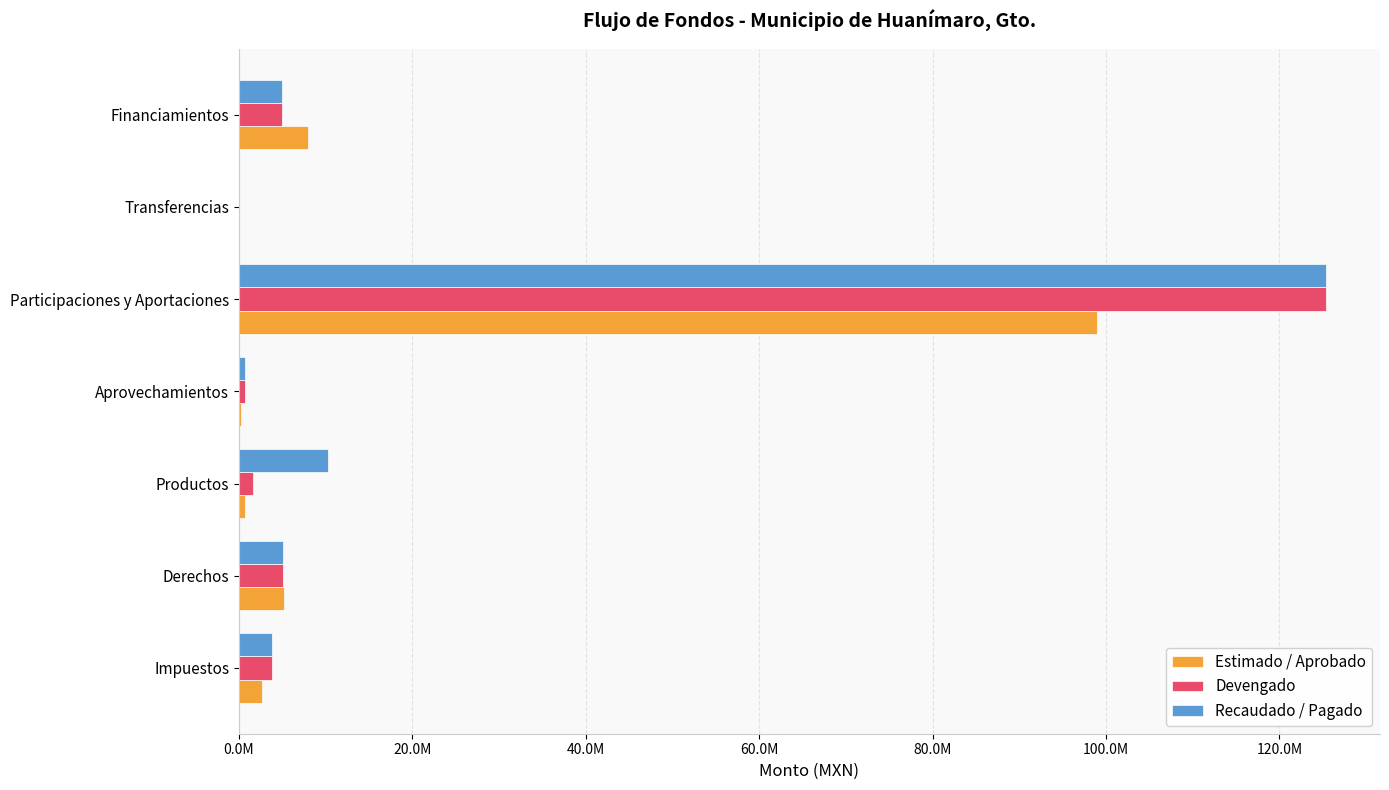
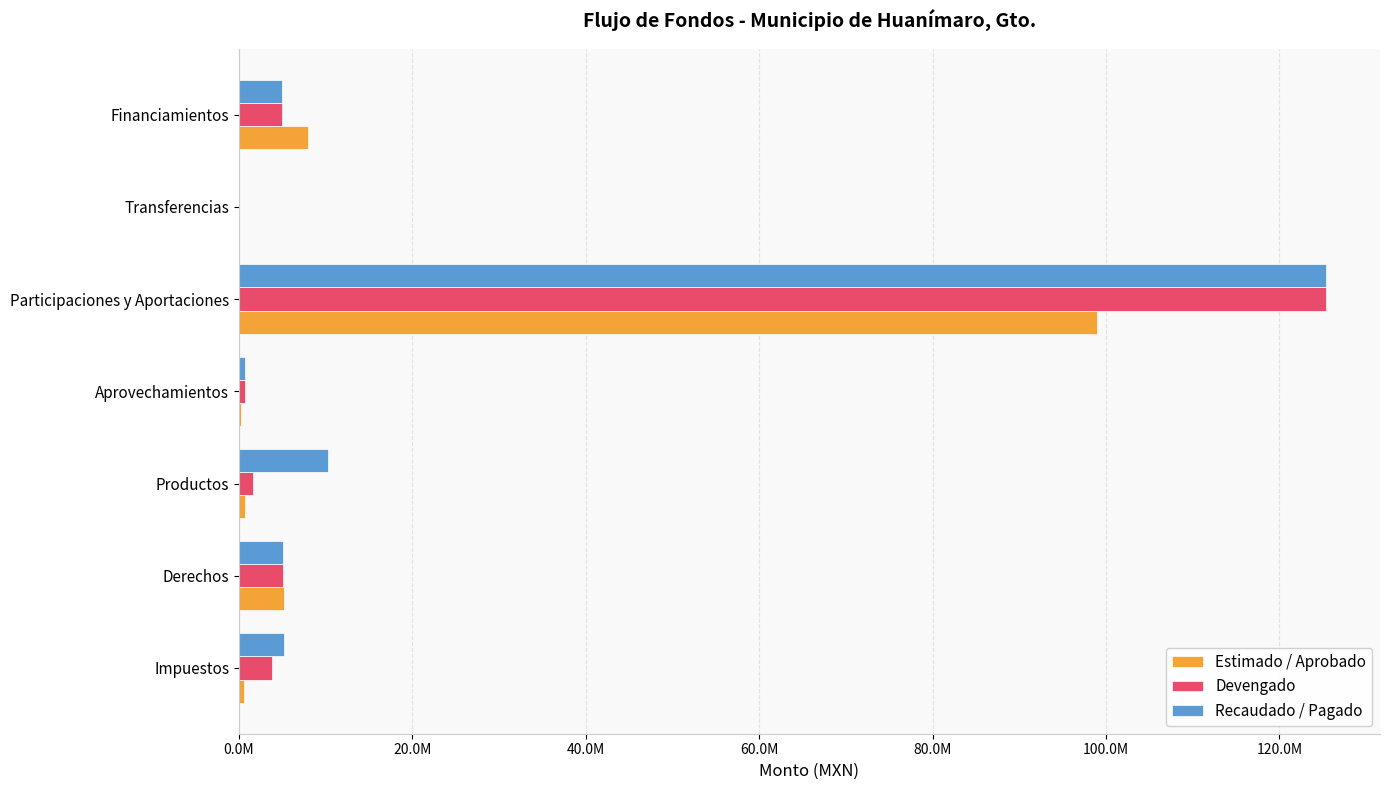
Recaudado / Pagado, Impuestos: 4000000 -> 5000000
Estimado / Aprobado, Impuestos: 3000000 -> 1000000
